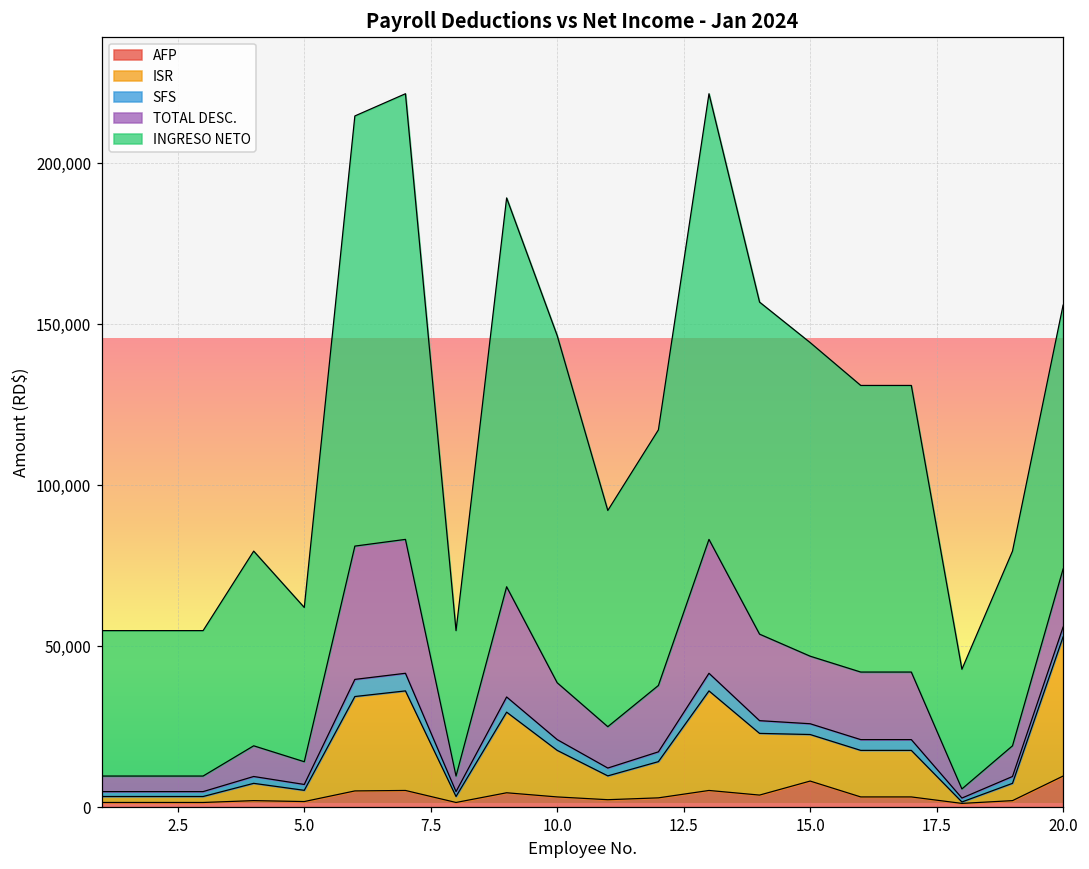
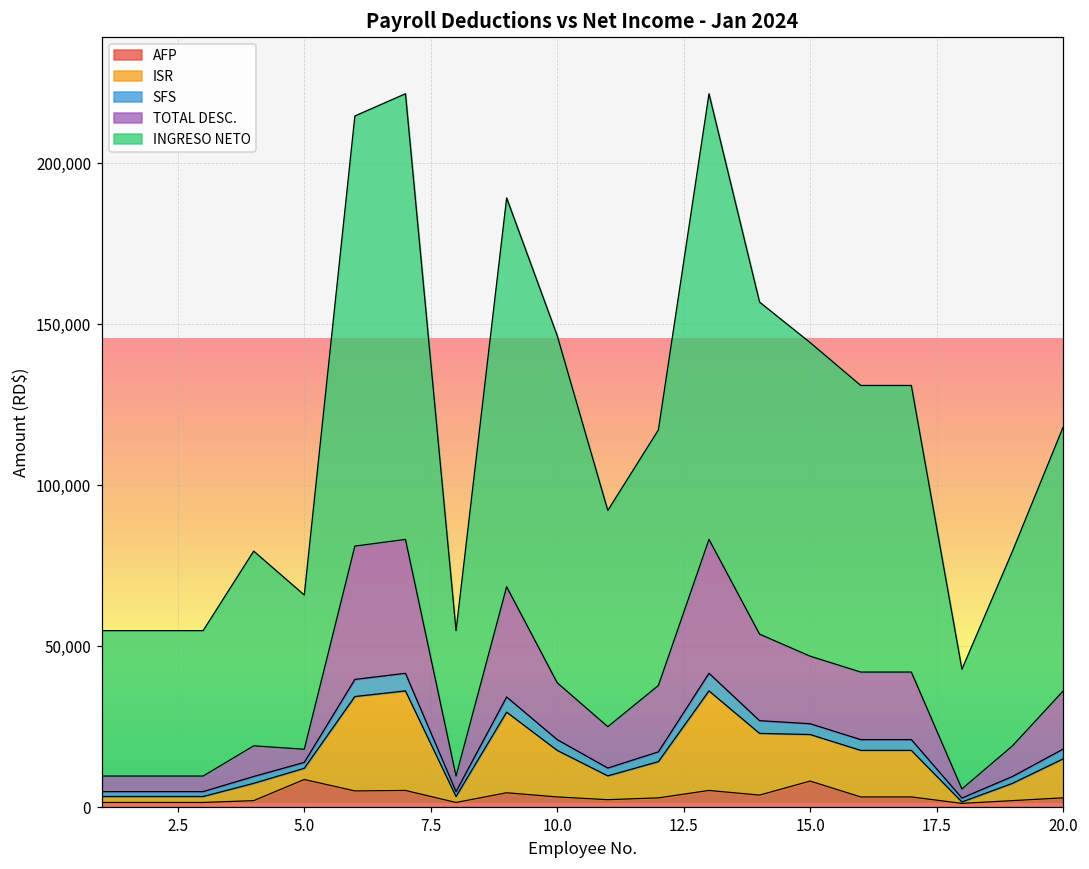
AFP, 5.0: 2,000 -> 9,000
TOTAL DESC., 5.0: 7,000 -> 4,000
AFP, 20.0: 10,000 -> 3,000
ISR, 20.0: 43,000 -> 12,000
